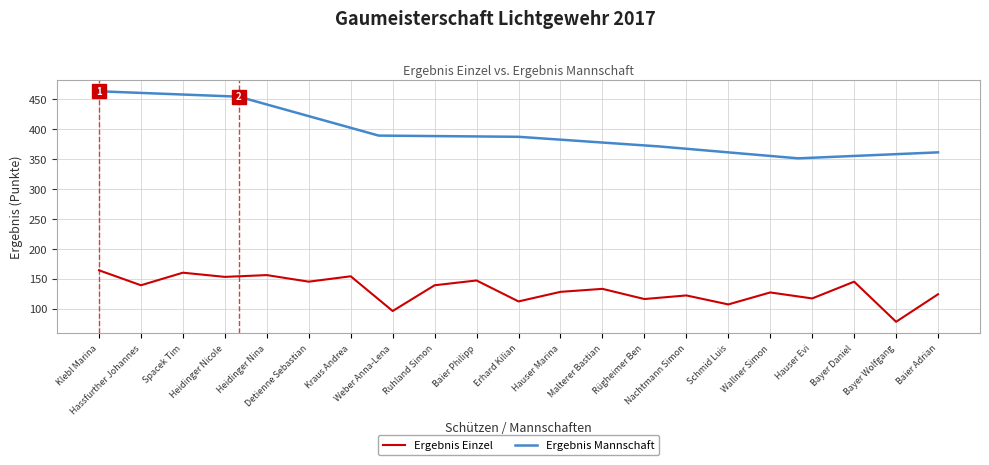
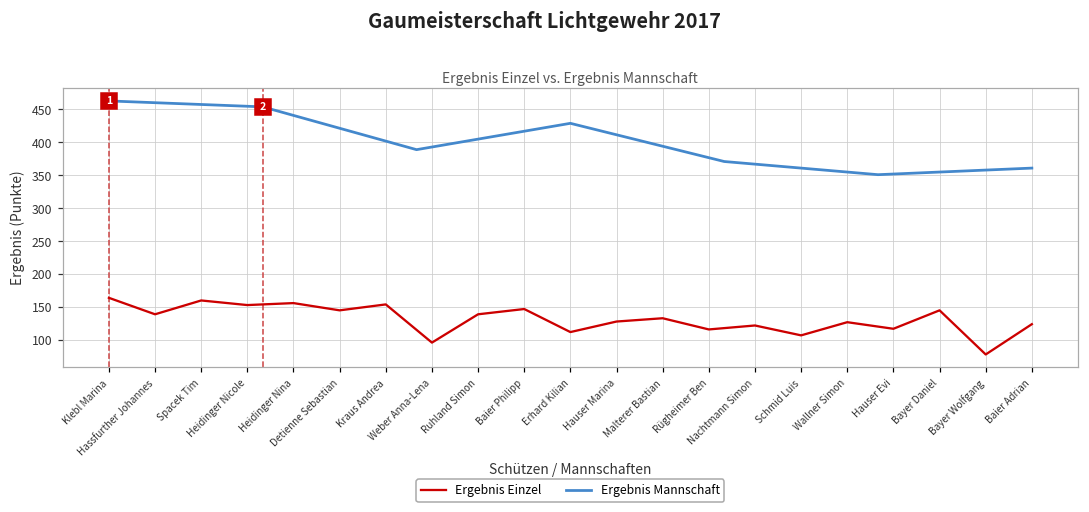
Ergebnis Mannschaft, Erhard Kilian: 390 -> 430
